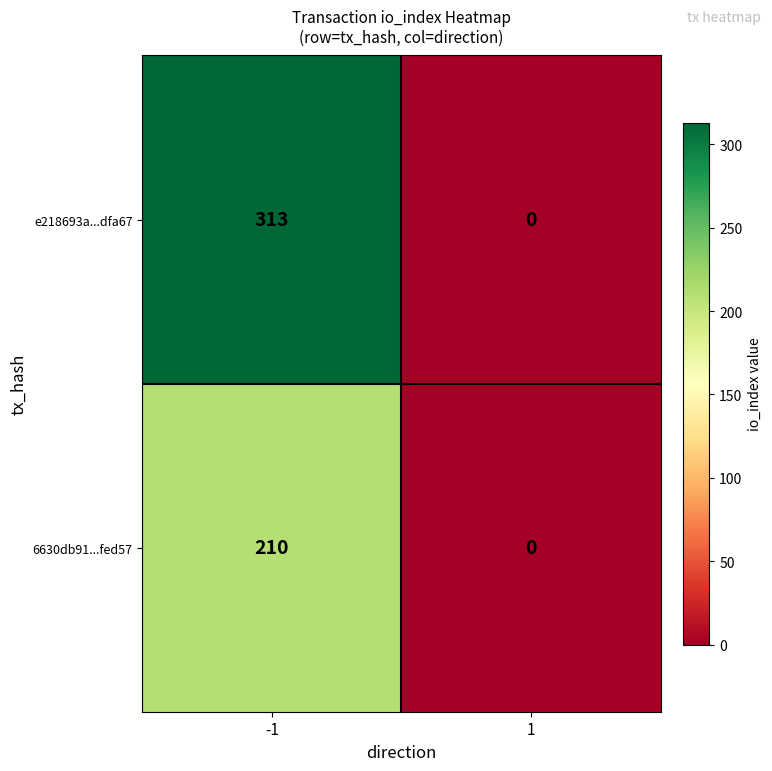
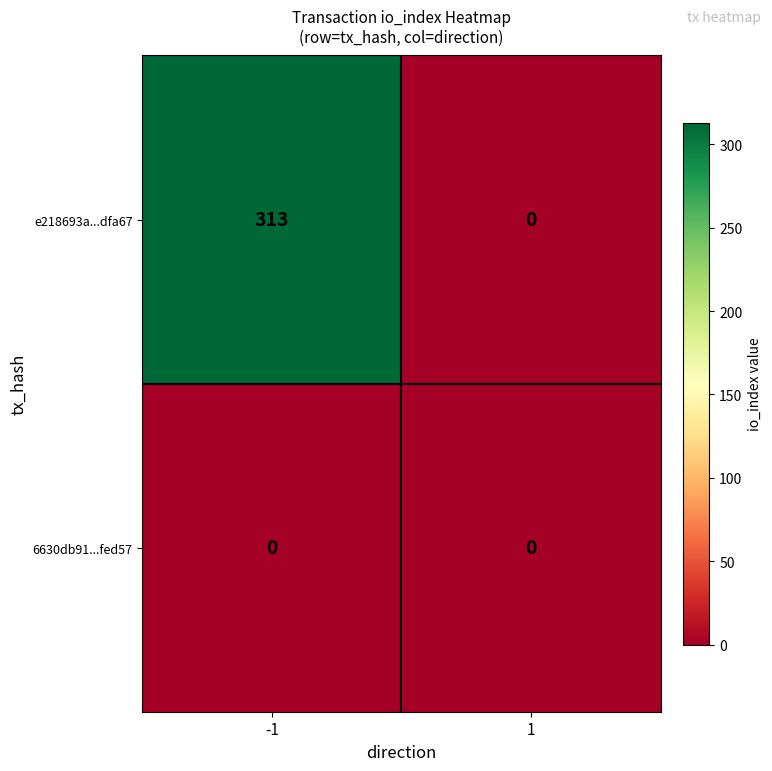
6630db91...fed57, -1: 210 -> 0
